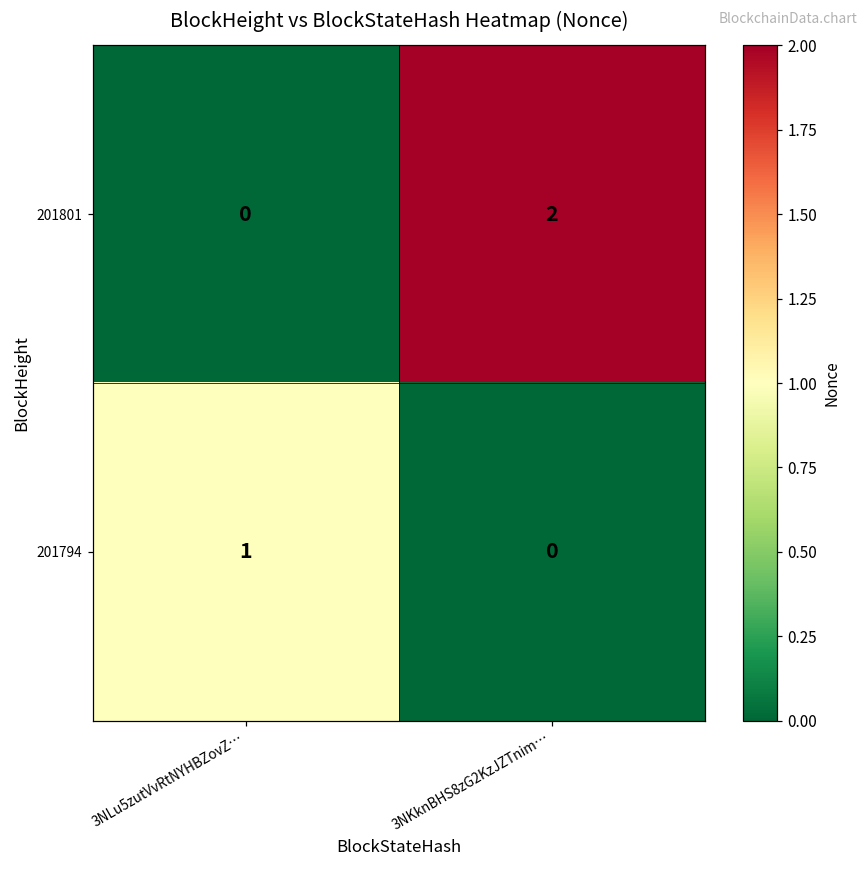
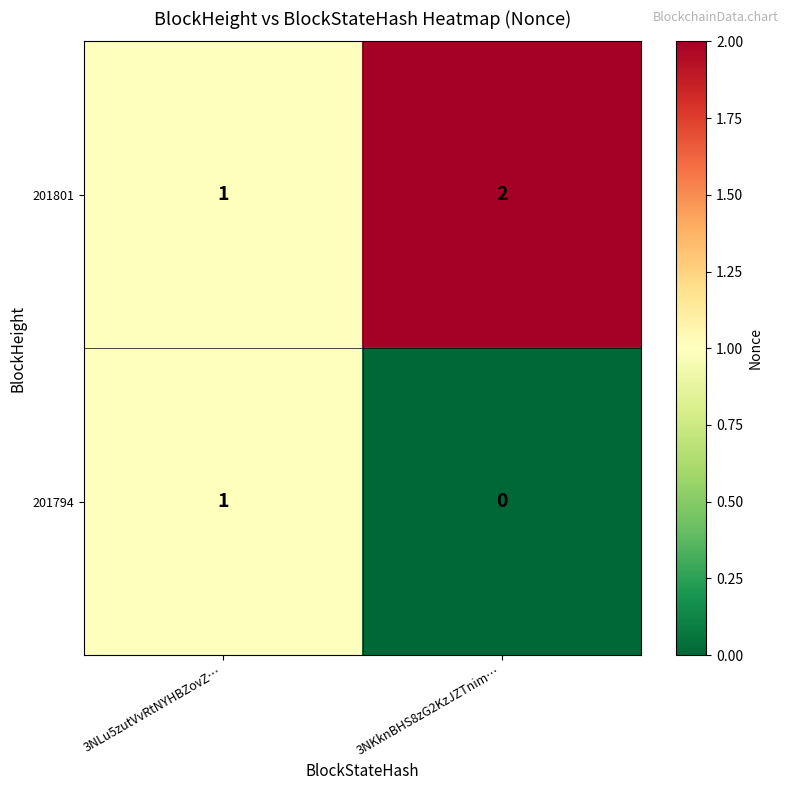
201801, 3NLu5zutVvRtNYHBZovZ…: 0 -> 1
